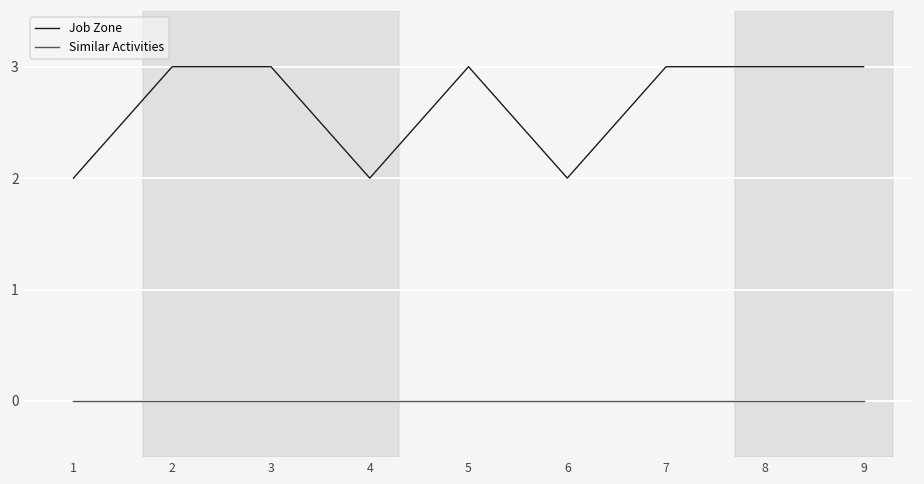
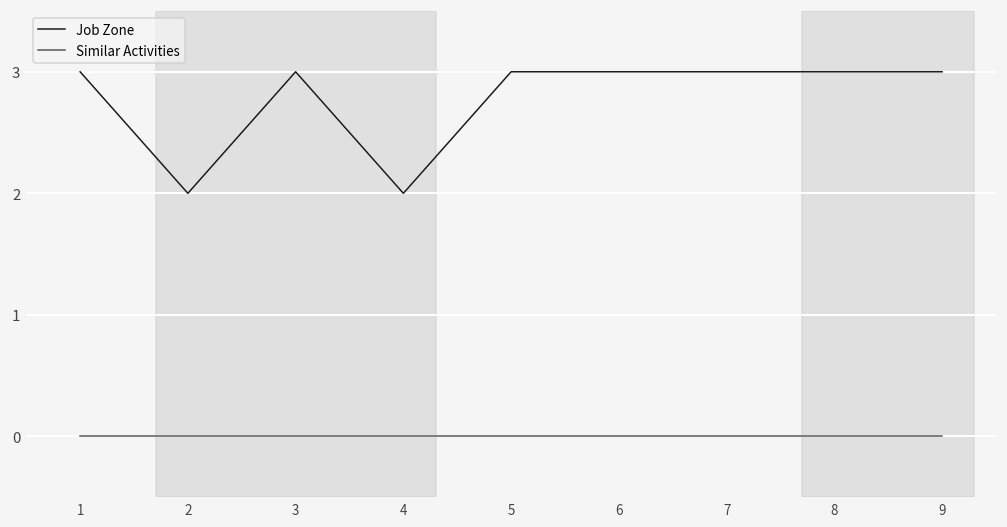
Job Zone, 1: 2 -> 3
Job Zone, 2: 3 -> 2
Job Zone, 6: 2 -> 3
